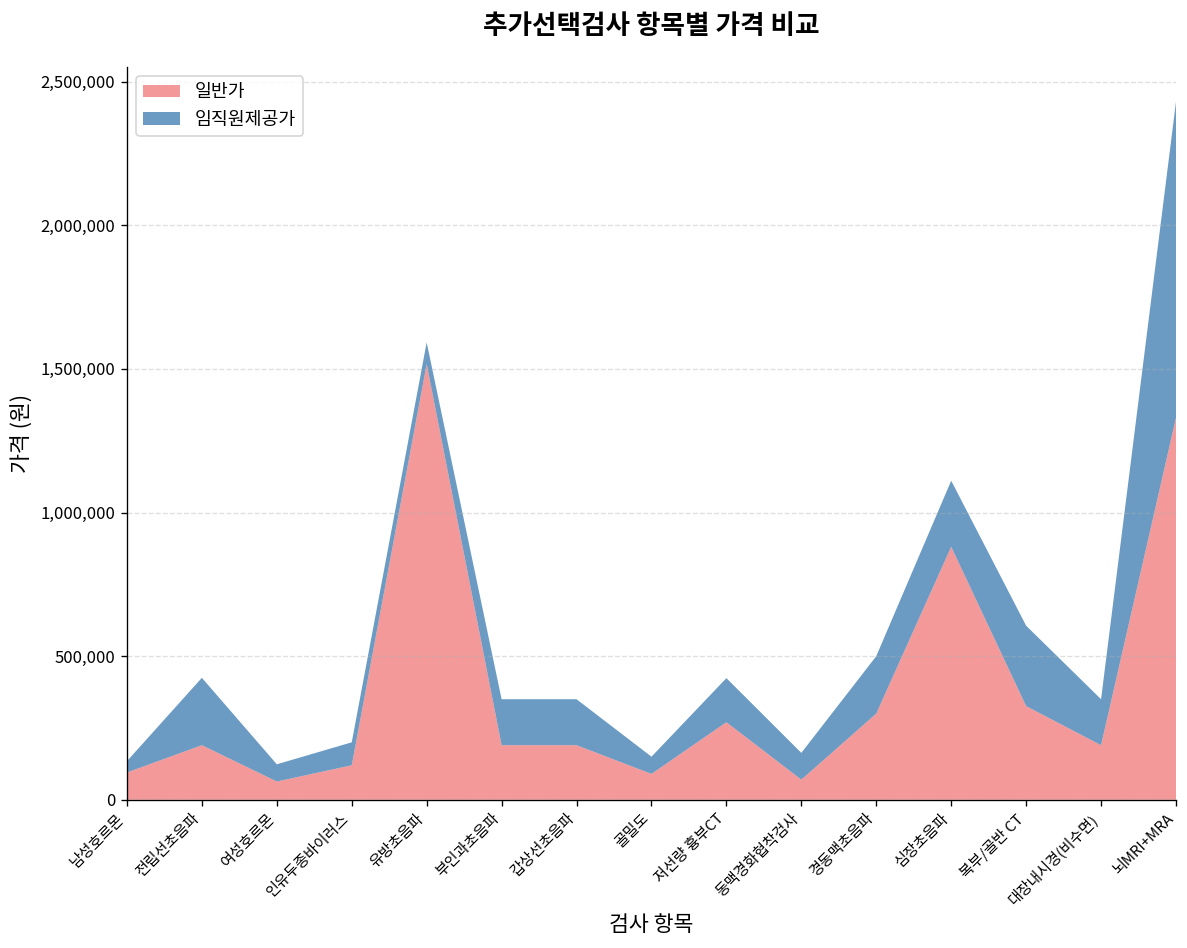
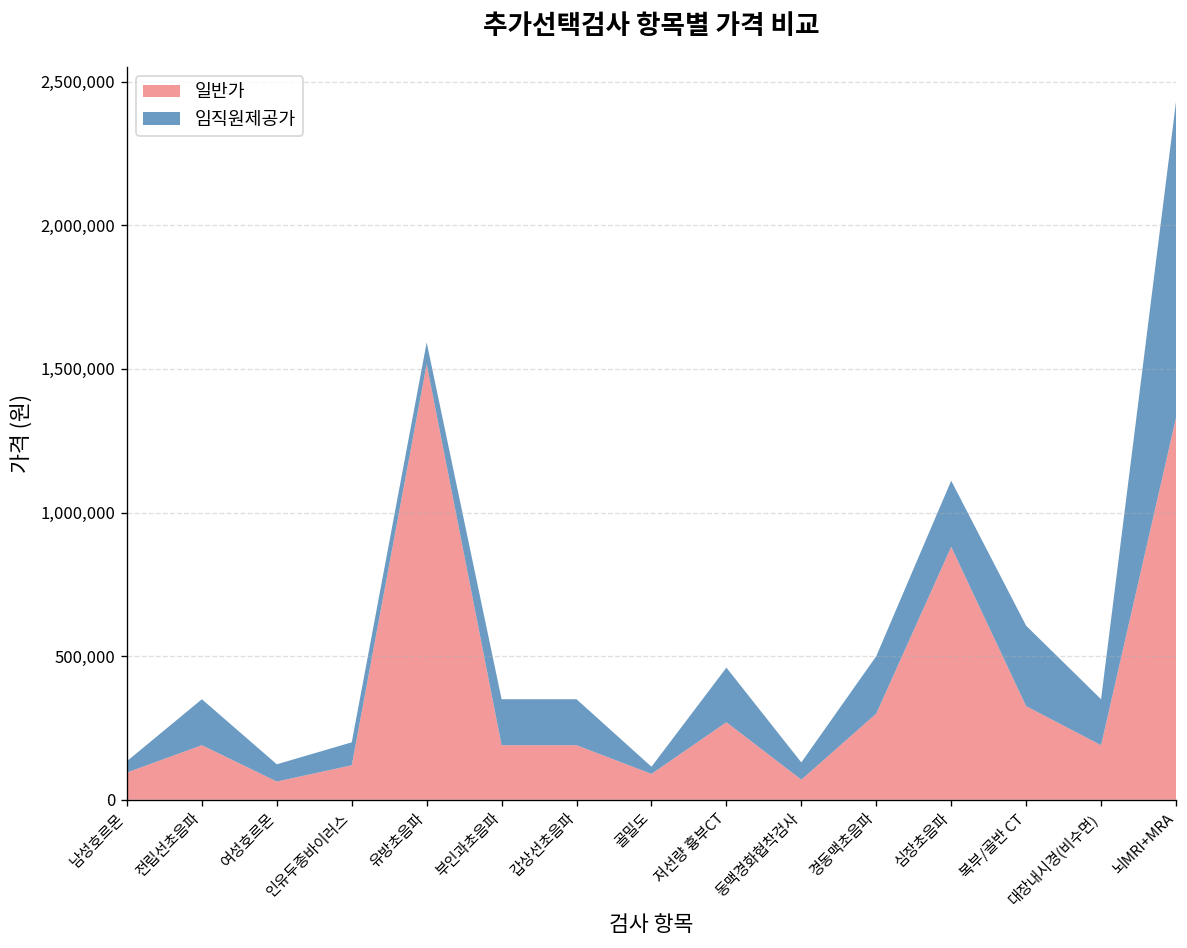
임직원제공가, 전립선초음파: 230,000 -> 160,000
임직원제공가, 골밀도: 60,000 -> 20,000
임직원제공가, 저선량 흉부CT: 150,000 -> 190,000
임직원제공가, 동맥경화협착검사: 90,000 -> 60,000
